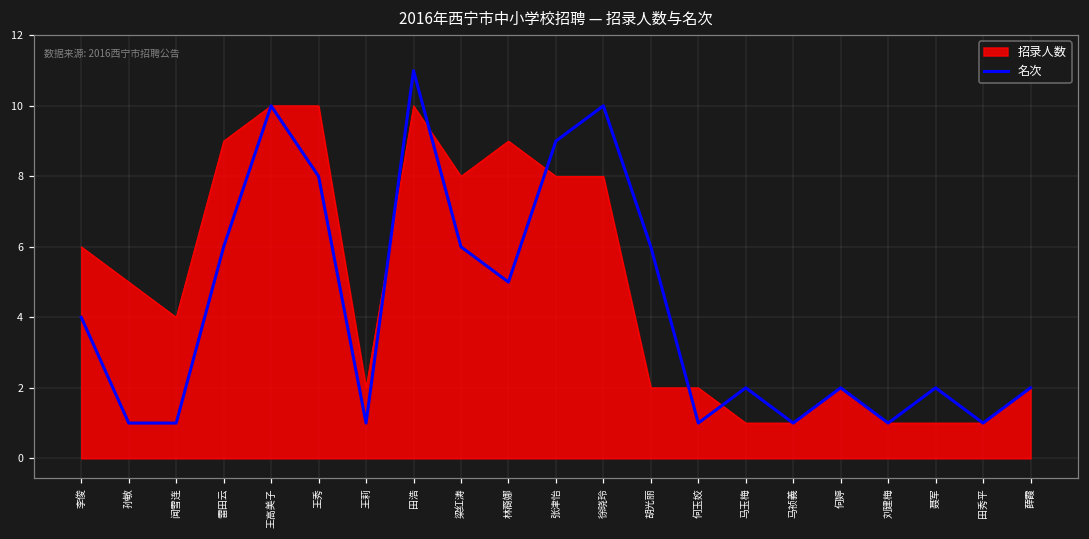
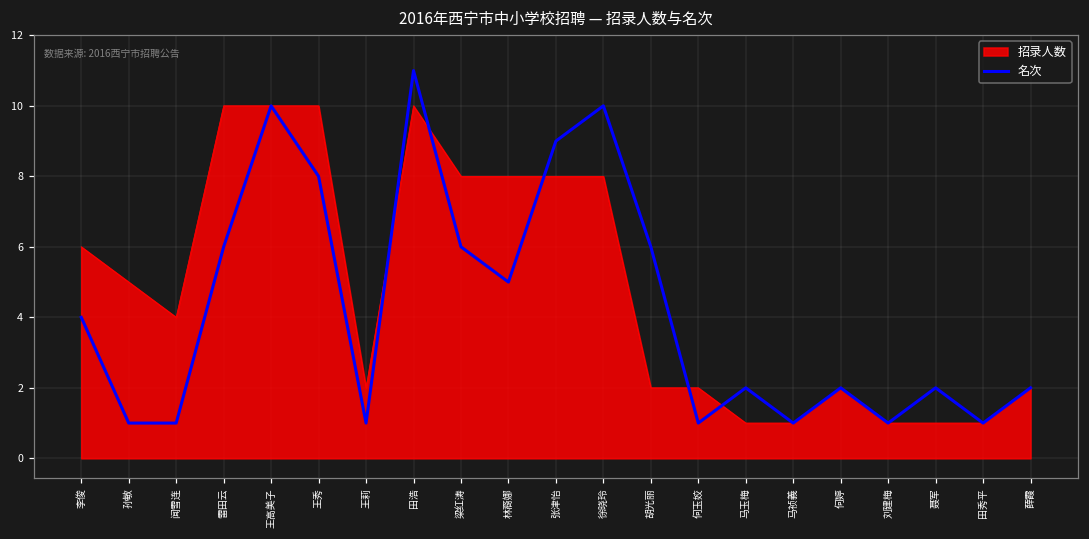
招录人数, 雷田云: 9 -> 10
招录人数, 林裔娜: 9 -> 8
